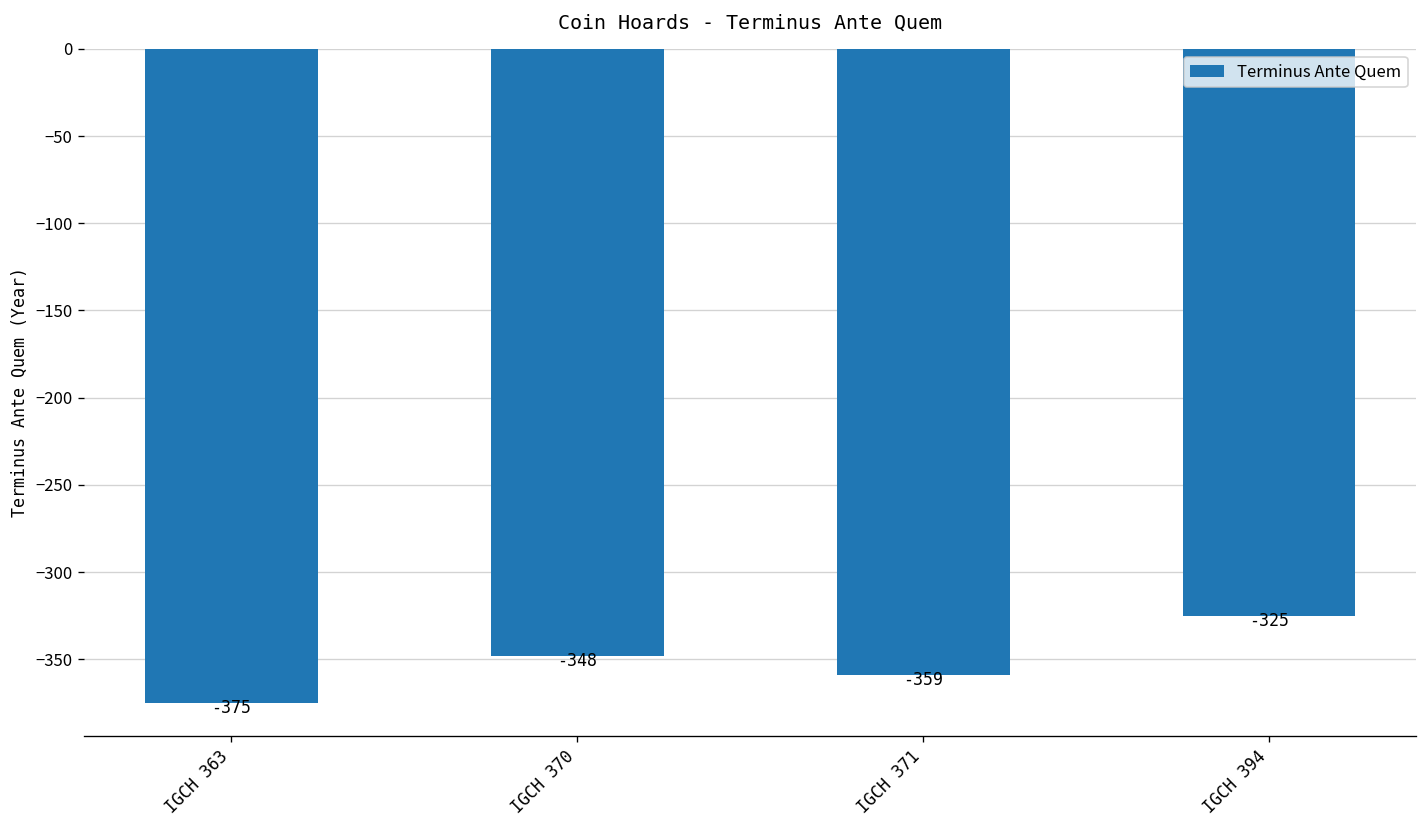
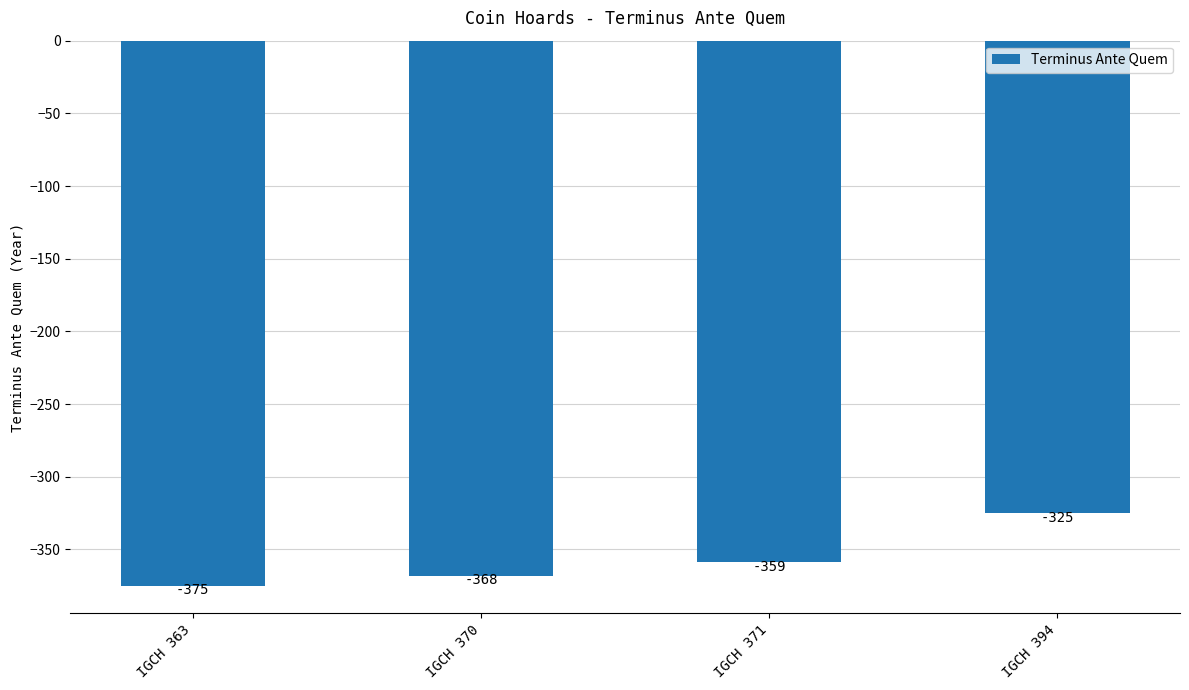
IGCH 370: -348 -> -368
